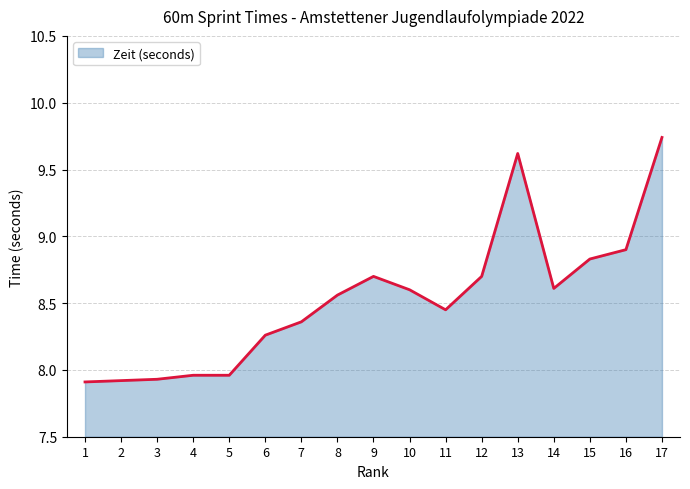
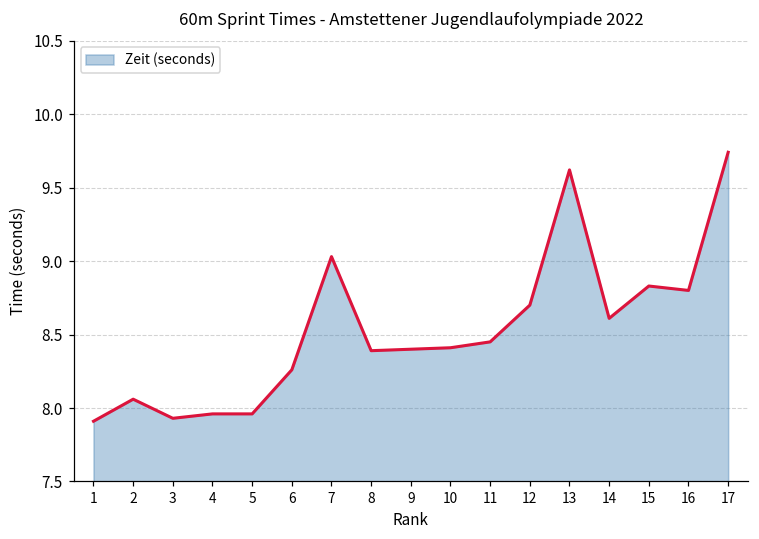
2: 7.92 -> 8.06
7: 8.36 -> 9.03
8: 8.56 -> 8.39
9: 8.7 -> 8.4
10: 8.60 -> 8.41
16: 8.9 -> 8.8
